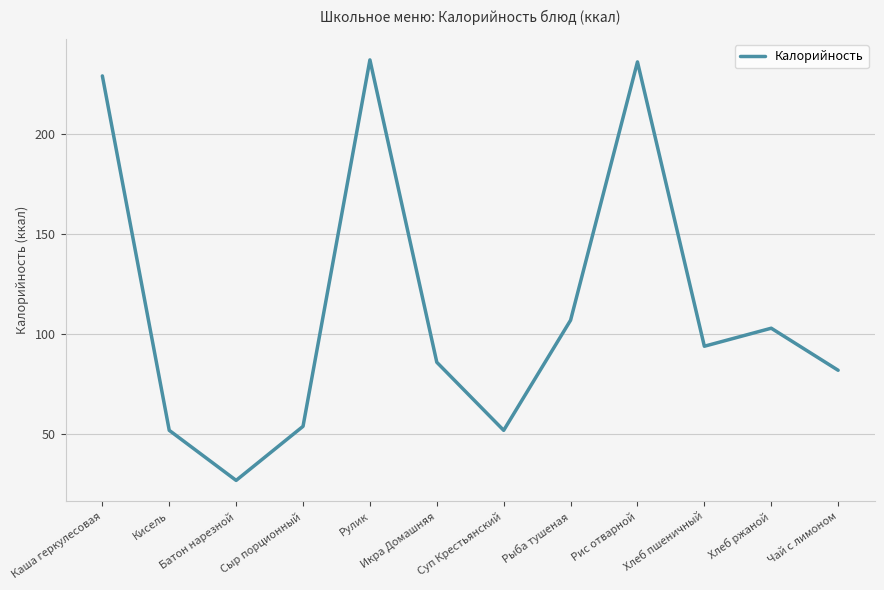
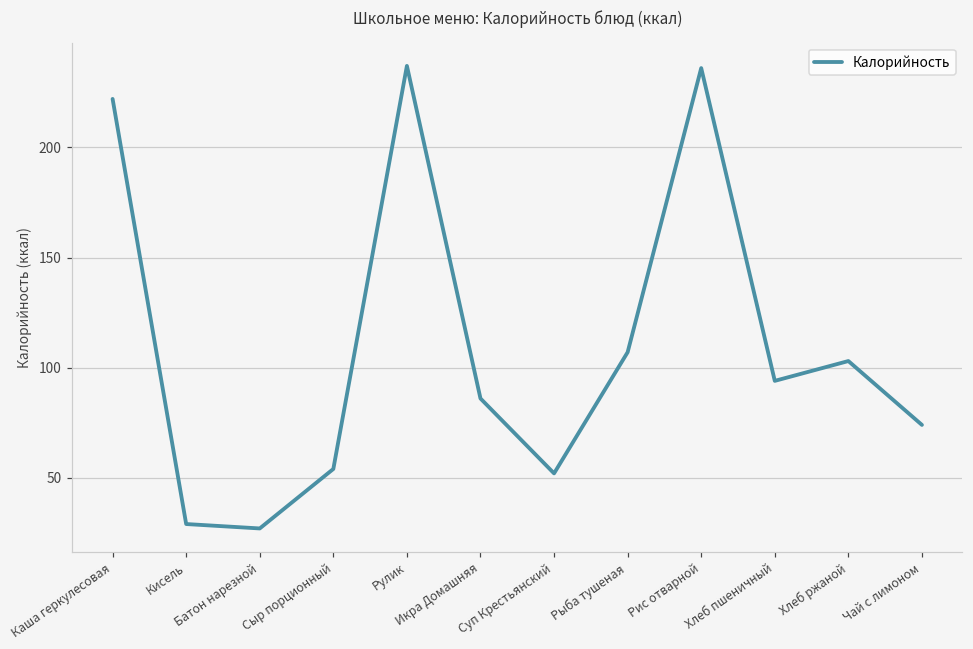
Каша геркулесовая: 229 -> 222
Кисель: 52 -> 29
Чай с лимоном: 82 -> 74
